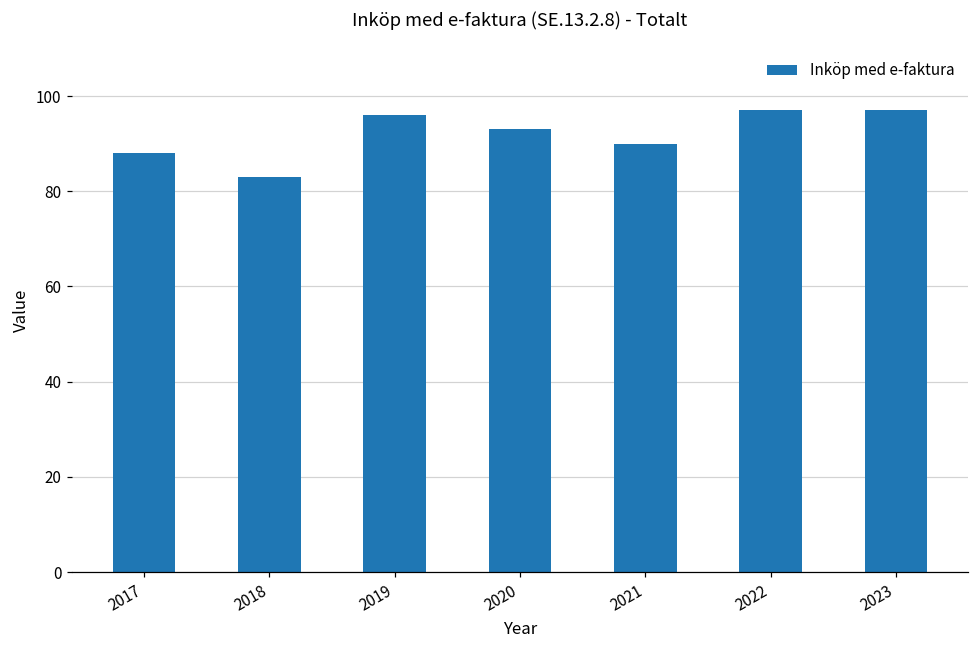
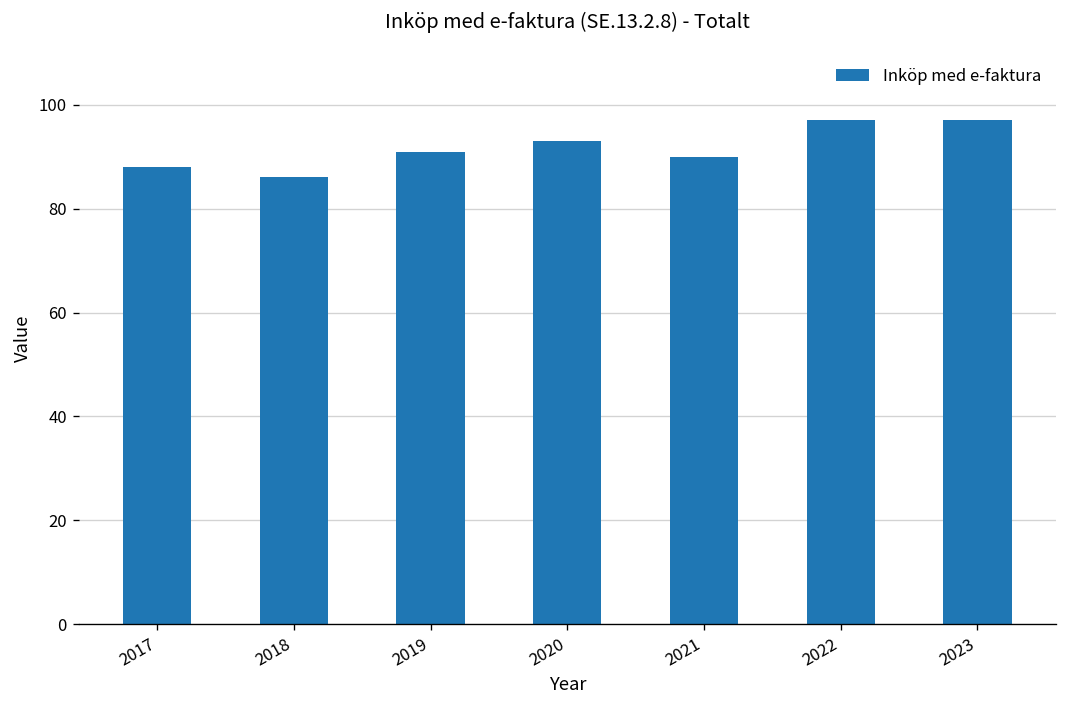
2018: 83 -> 86
2019: 96 -> 91
